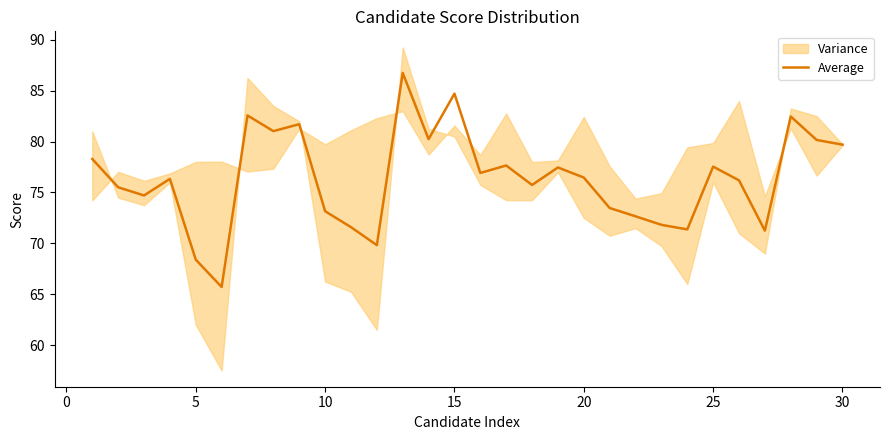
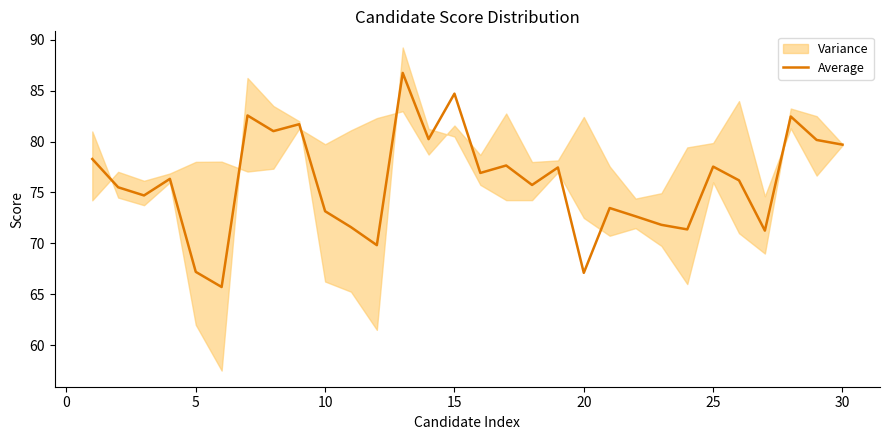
Average, 5: 68.4 -> 67.2
Average, 20: 76.5 -> 67.1
